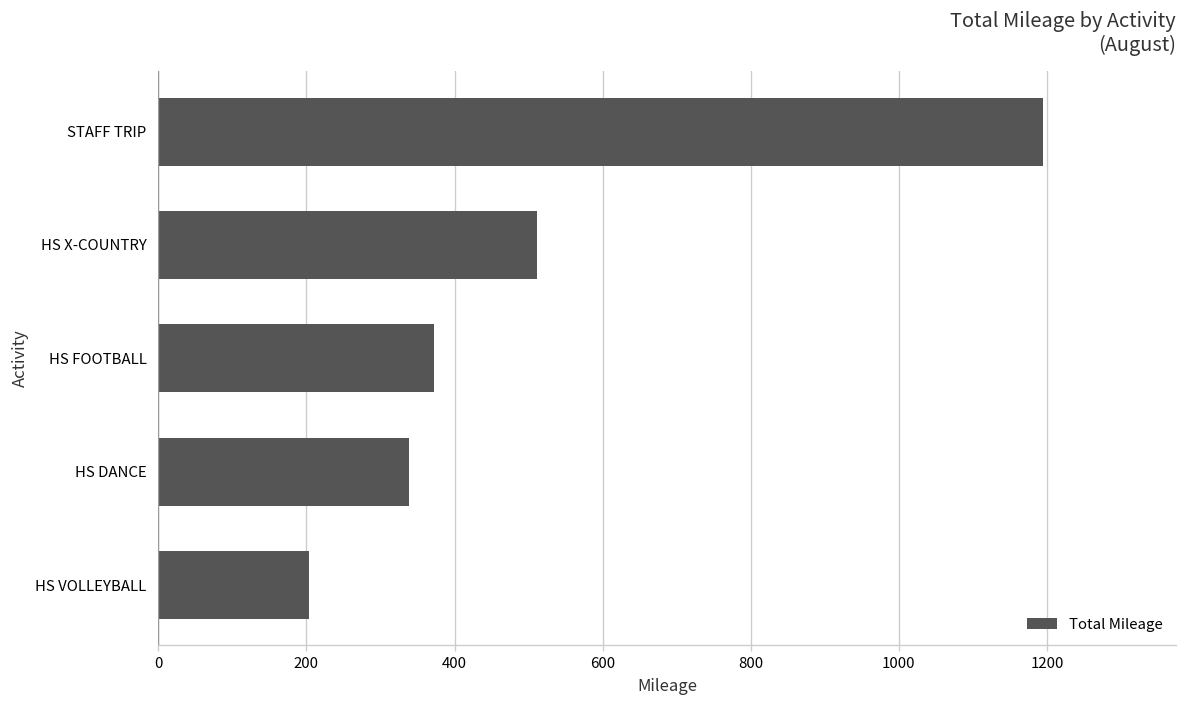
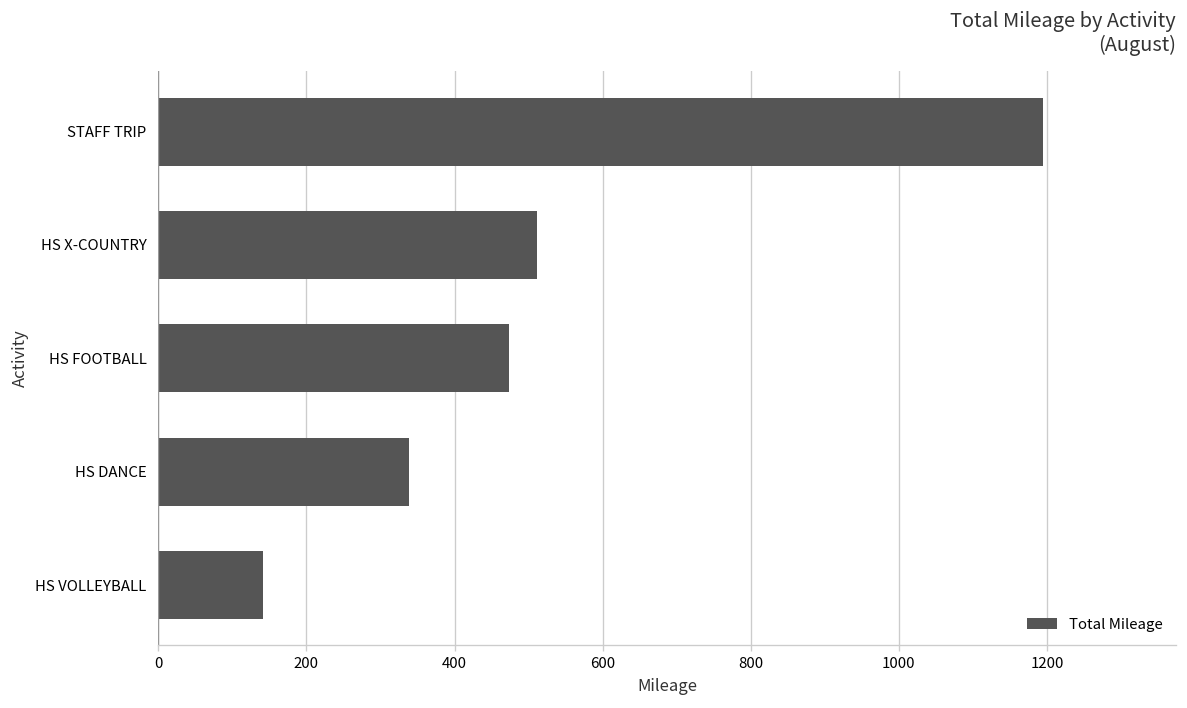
HS FOOTBALL: 370 -> 470
HS VOLLEYBALL: 200 -> 140
